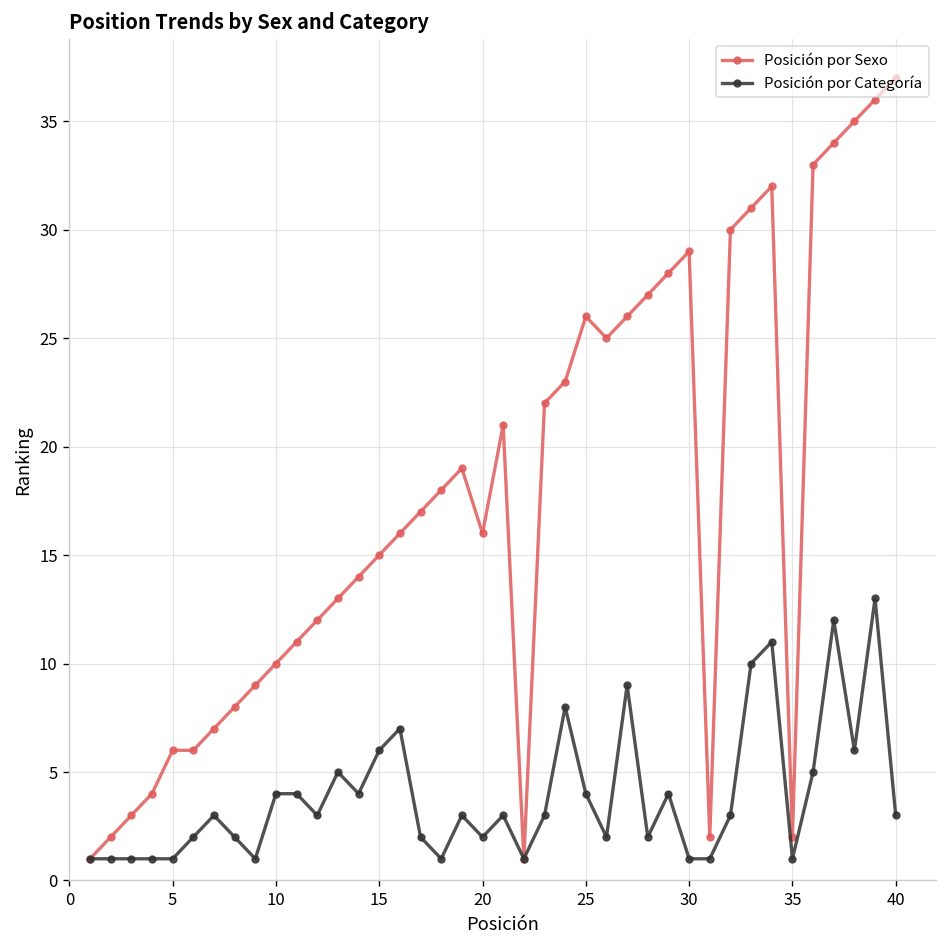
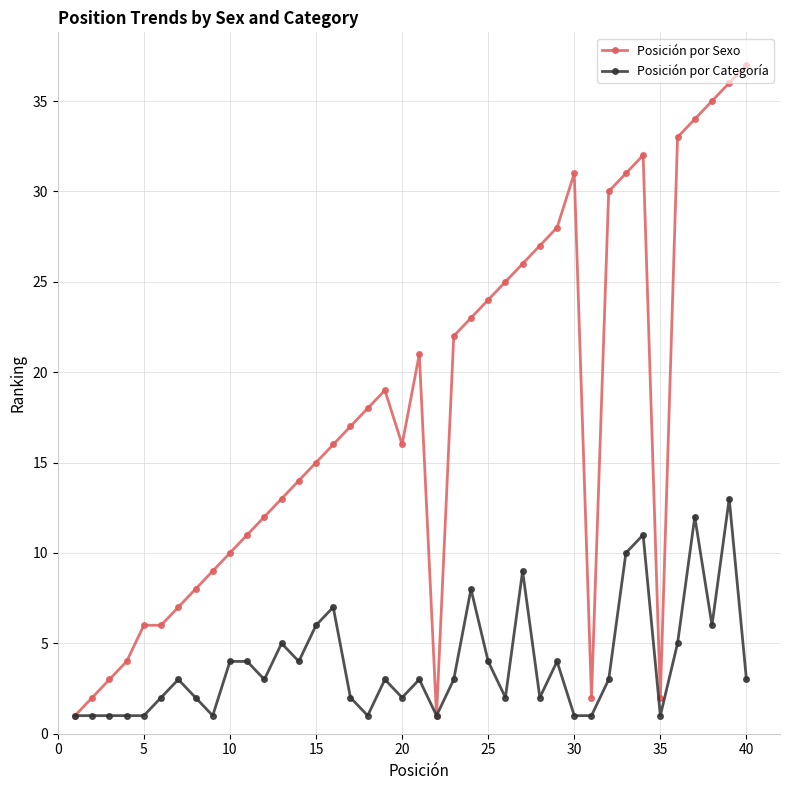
Posición por Sexo, 25: 26 -> 24
Posición por Sexo, 30: 29 -> 31
